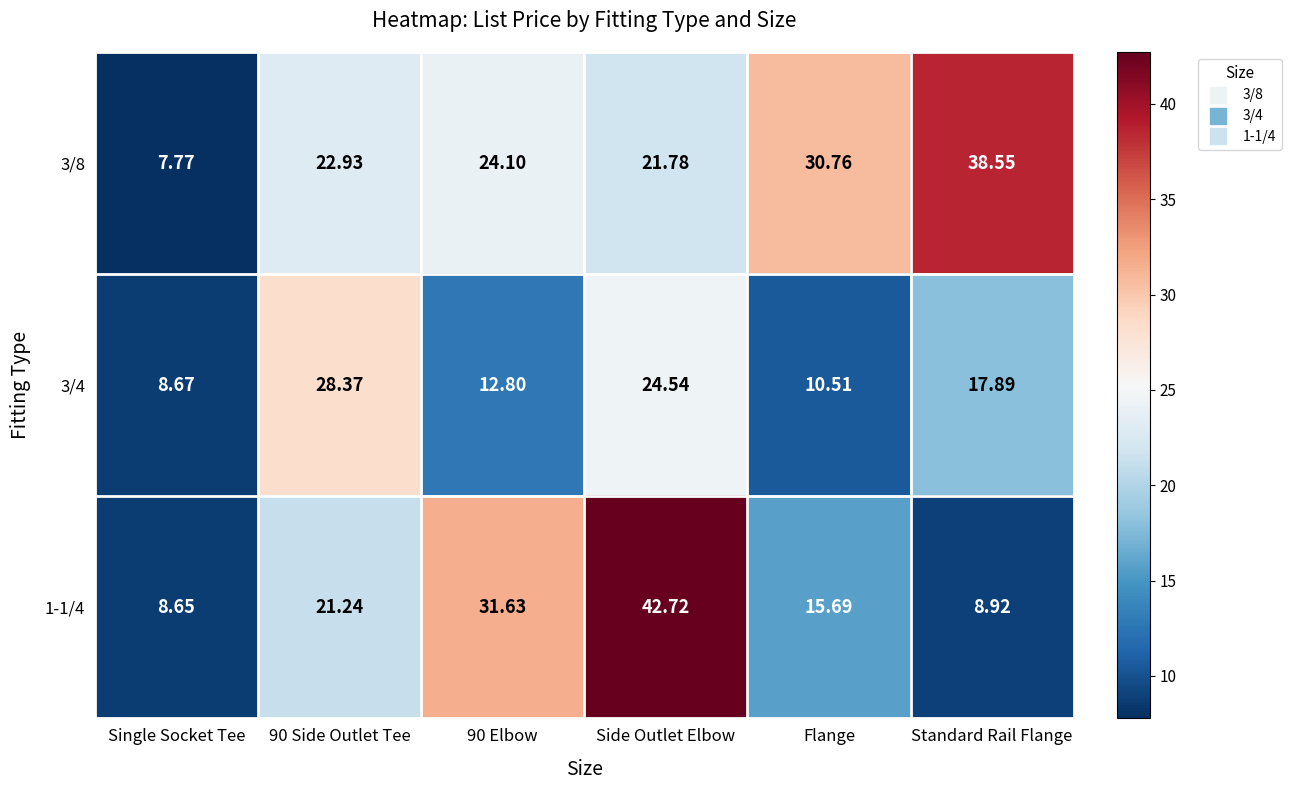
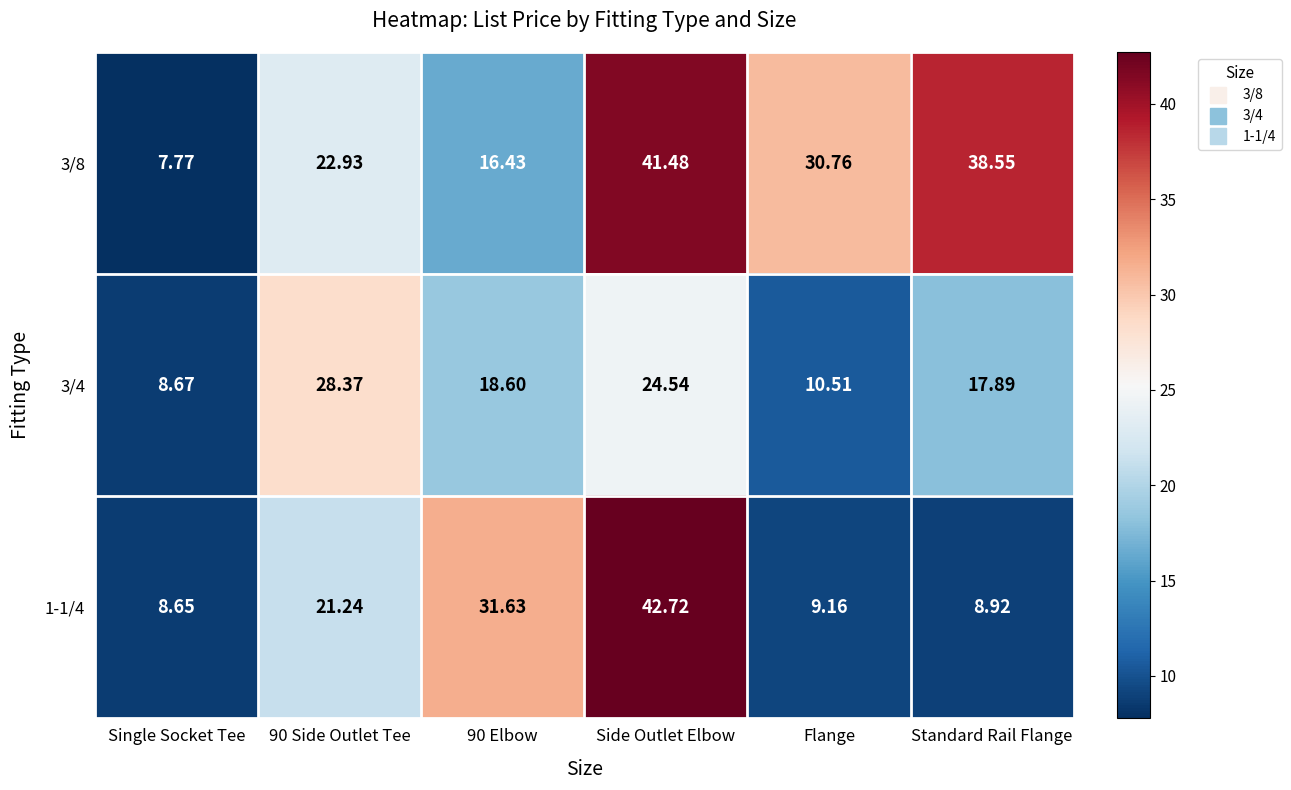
3/8, 90 Elbow: 24.10 -> 16.43
3/8, Side Outlet Elbow: 21.78 -> 41.48
3/4, 90 Elbow: 12.80 -> 18.60
1-1/4, Flange: 15.69 -> 9.16
